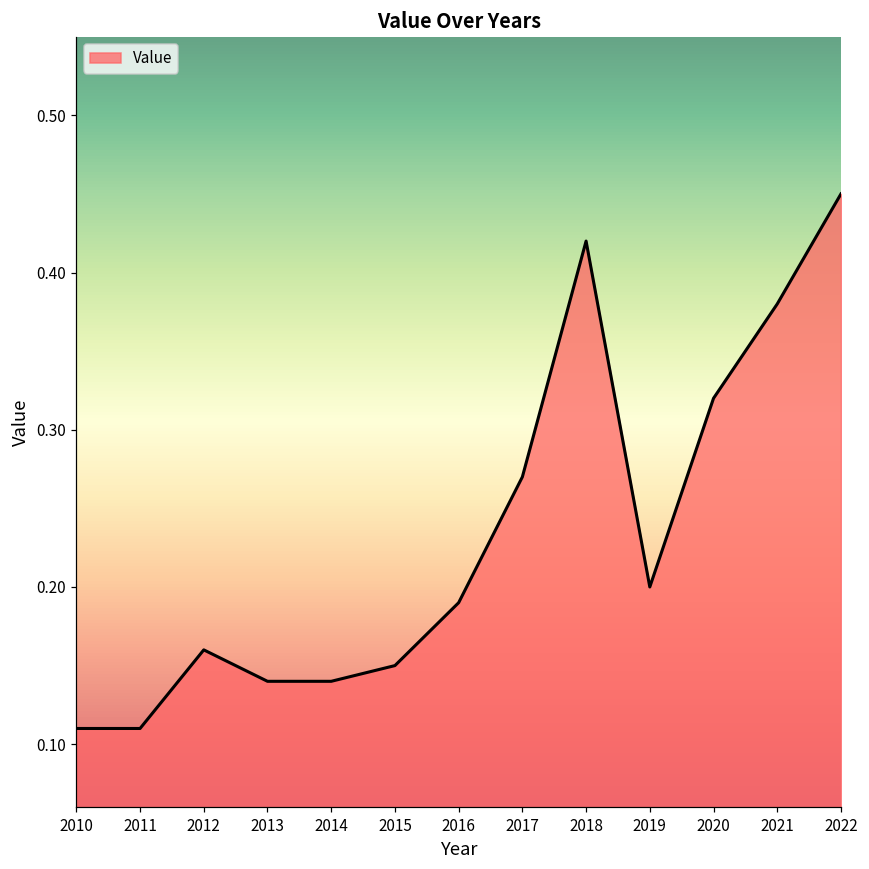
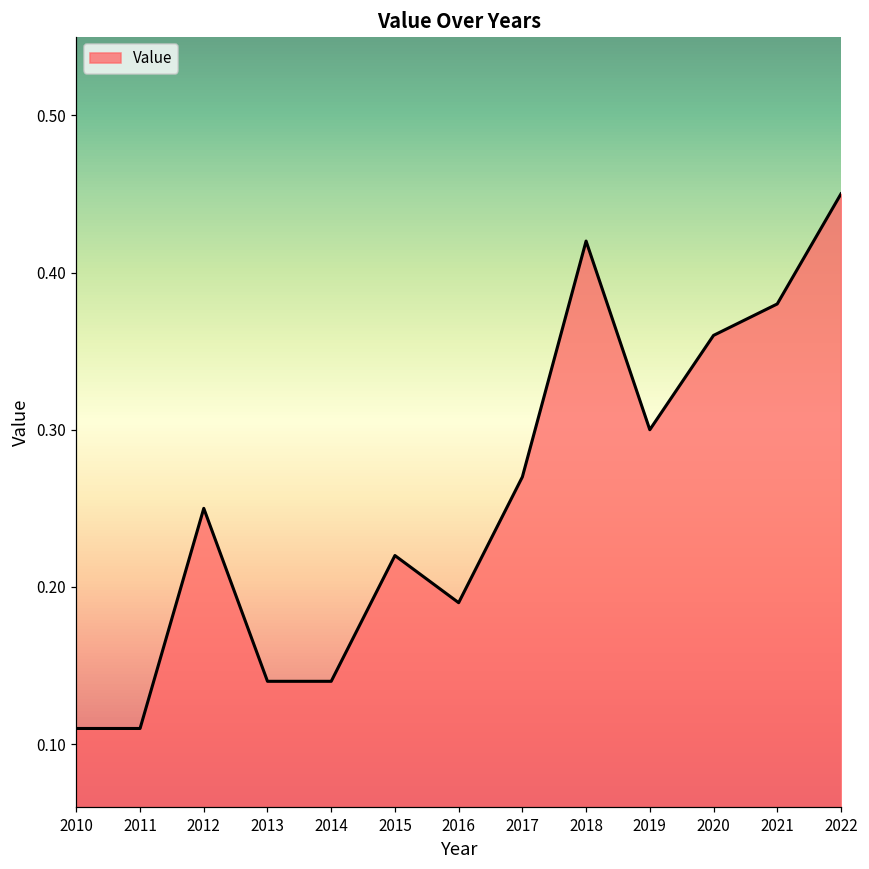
2012: 0.16 -> 0.25
2015: 0.15 -> 0.22
2019: 0.2 -> 0.3
2020: 0.32 -> 0.36
